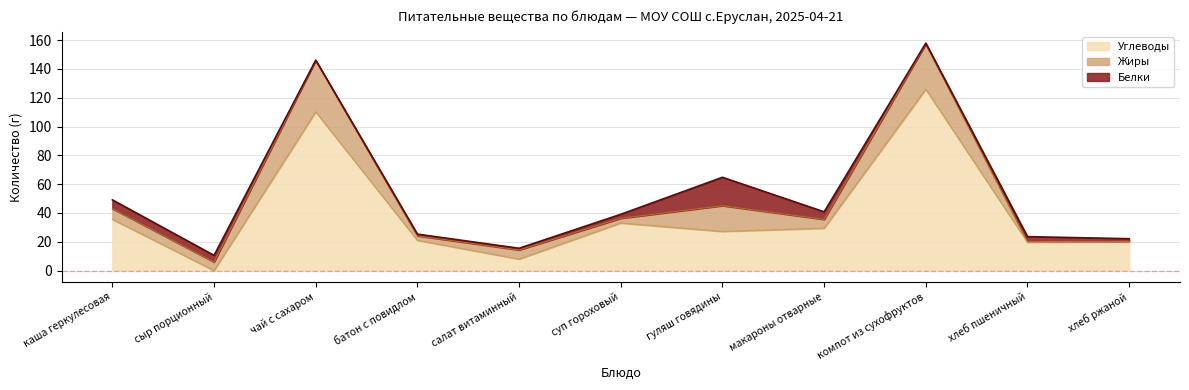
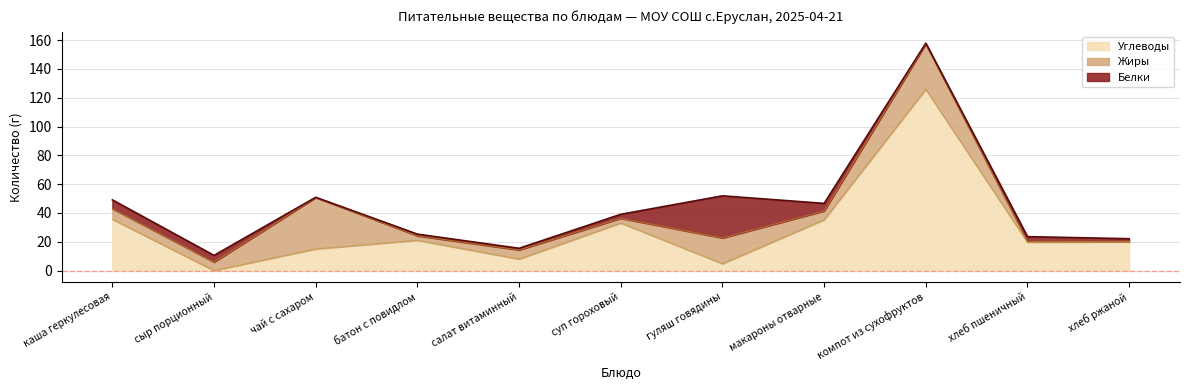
Углеводы, чай с сахаром: 110 -> 15
Углеводы, гуляш говядины: 27 -> 5
Белки, гуляш говядины: 20 -> 29
Углеводы, макароны отварные: 29 -> 35
